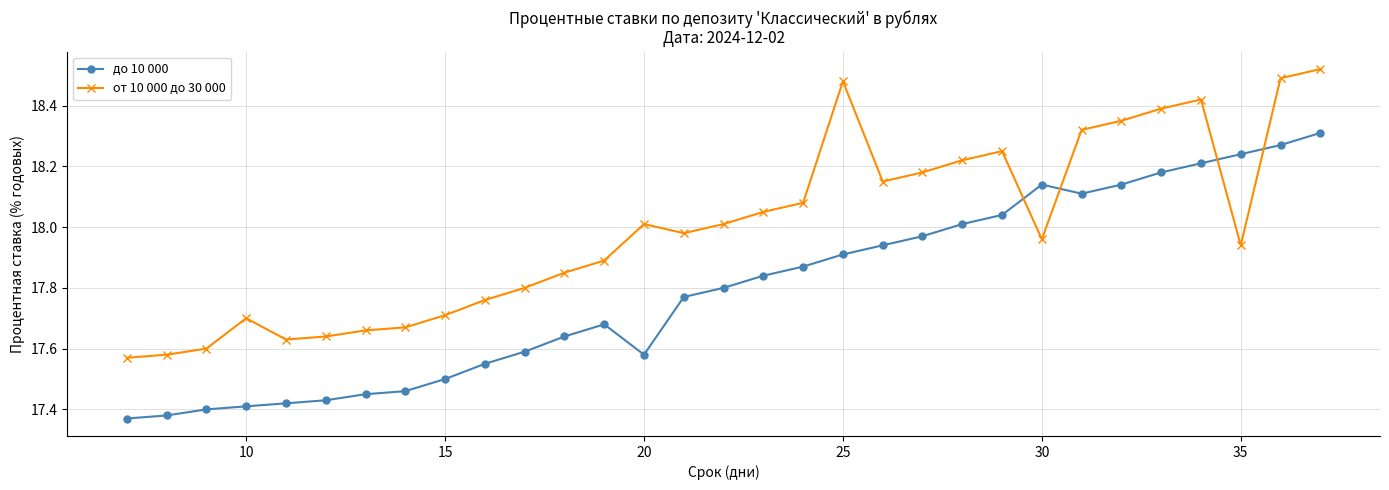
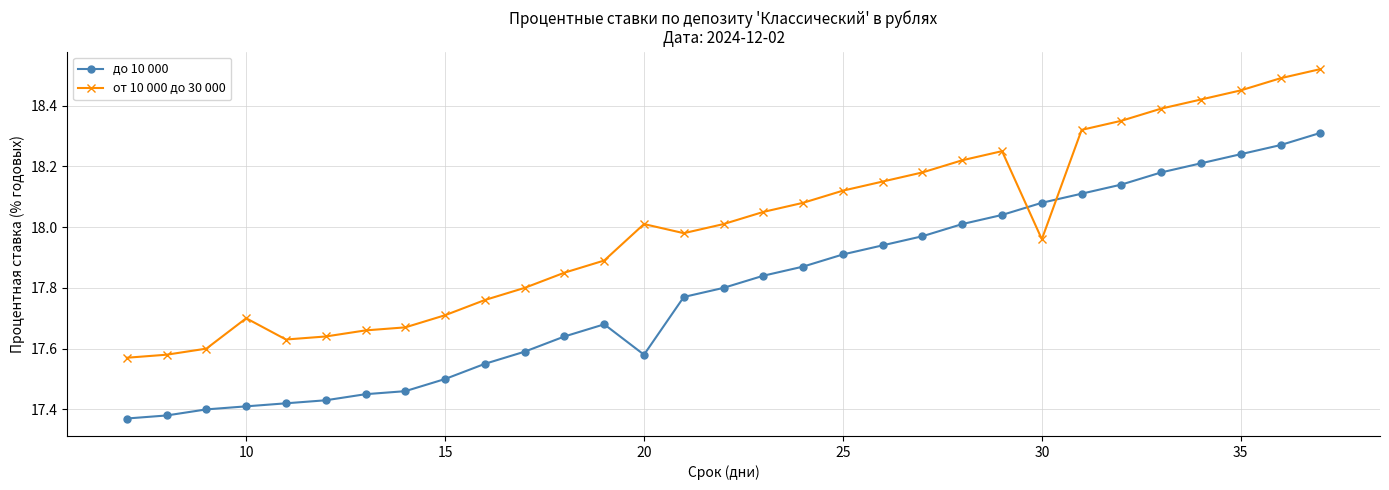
от 10 000 до 30 000, 25: 18.48 -> 18.12
до 10 000, 30: 18.14 -> 18.08
от 10 000 до 30 000, 35: 17.94 -> 18.45
